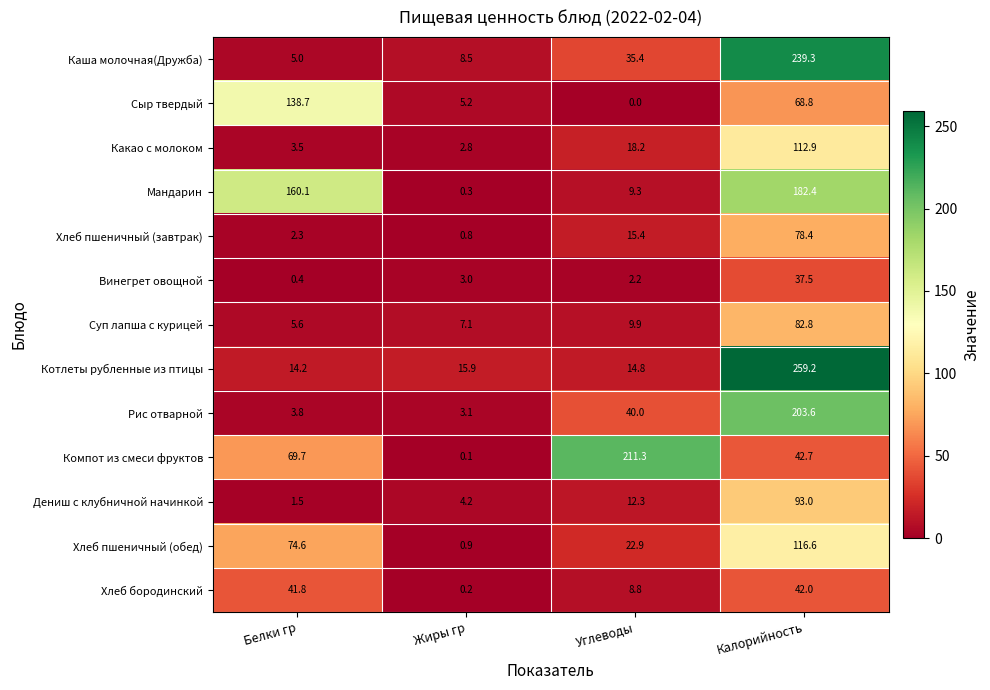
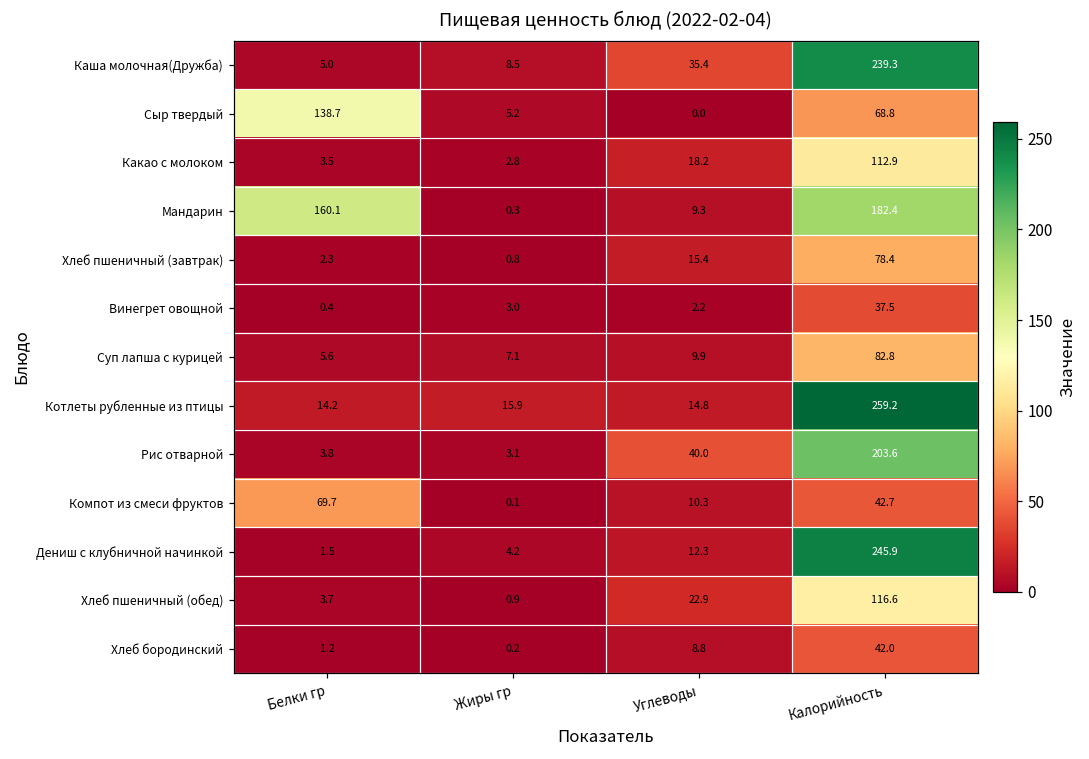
Компот из смеси фруктов, Углеводы: 211.3 -> 10.3
Дениш с клубничной начинкой, Калорийность: 93.0 -> 245.9
Хлеб пшеничный (обед), Белки гр: 74.6 -> 3.7
Хлеб бородинский, Белки гр: 41.8 -> 1.2
